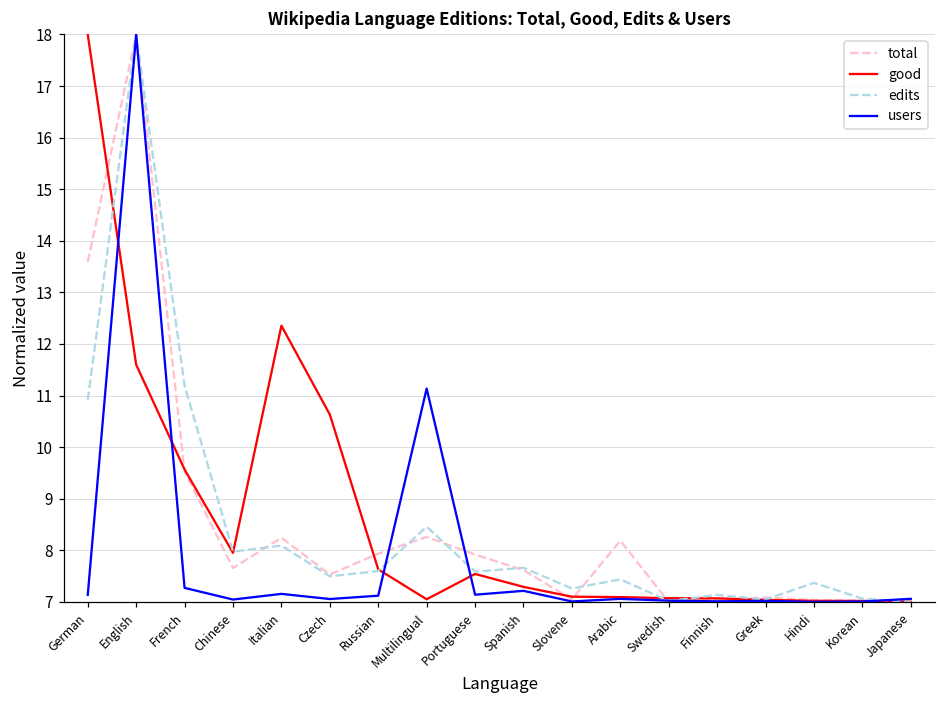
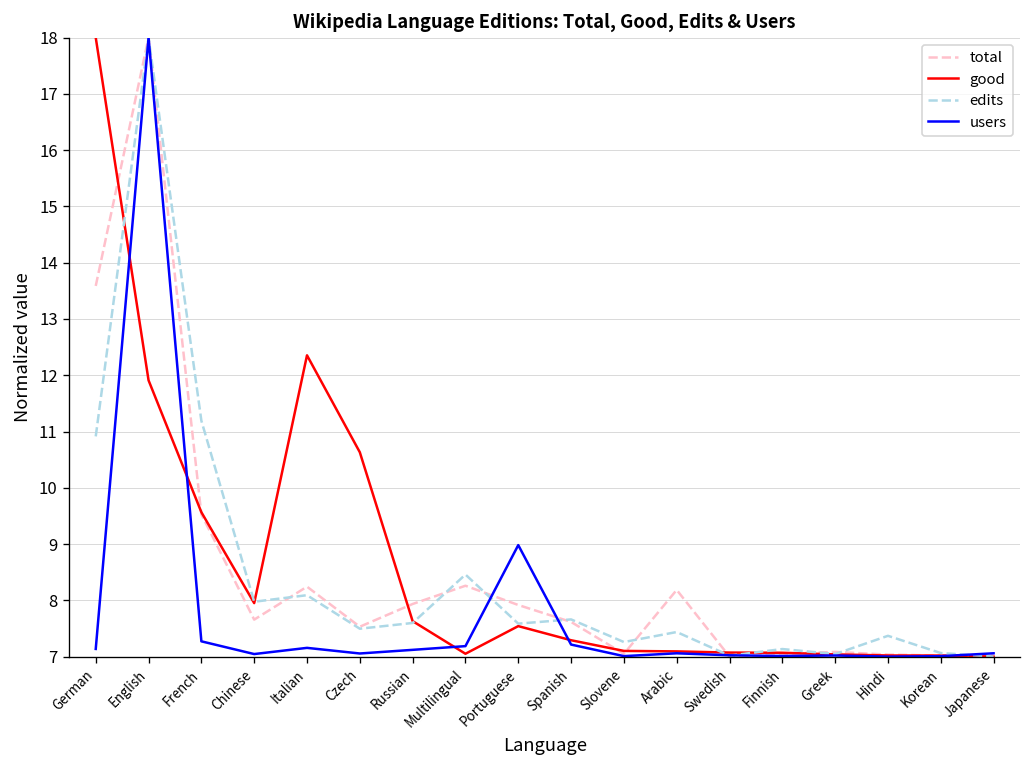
good, English: 11.6 -> 11.9
users, Multilingual: 11.1 -> 7.2
users, Portuguese: 7.1 -> 9.0
